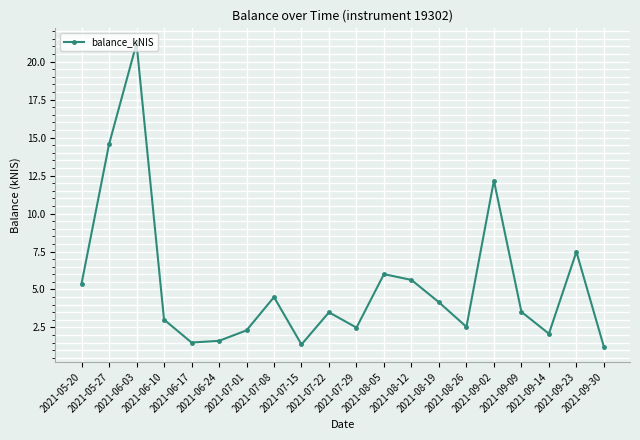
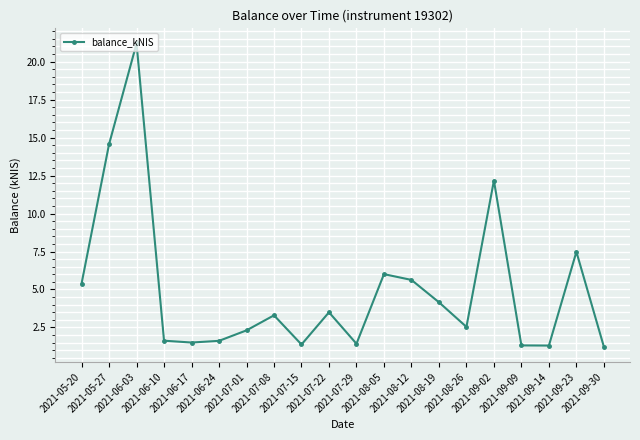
2021-06-10: 3.0 -> 1.6
2021-07-08: 4.5 -> 3.3
2021-07-29: 2.5 -> 1.4
2021-09-09: 3.5 -> 1.3
2021-09-14: 2.1 -> 1.3
